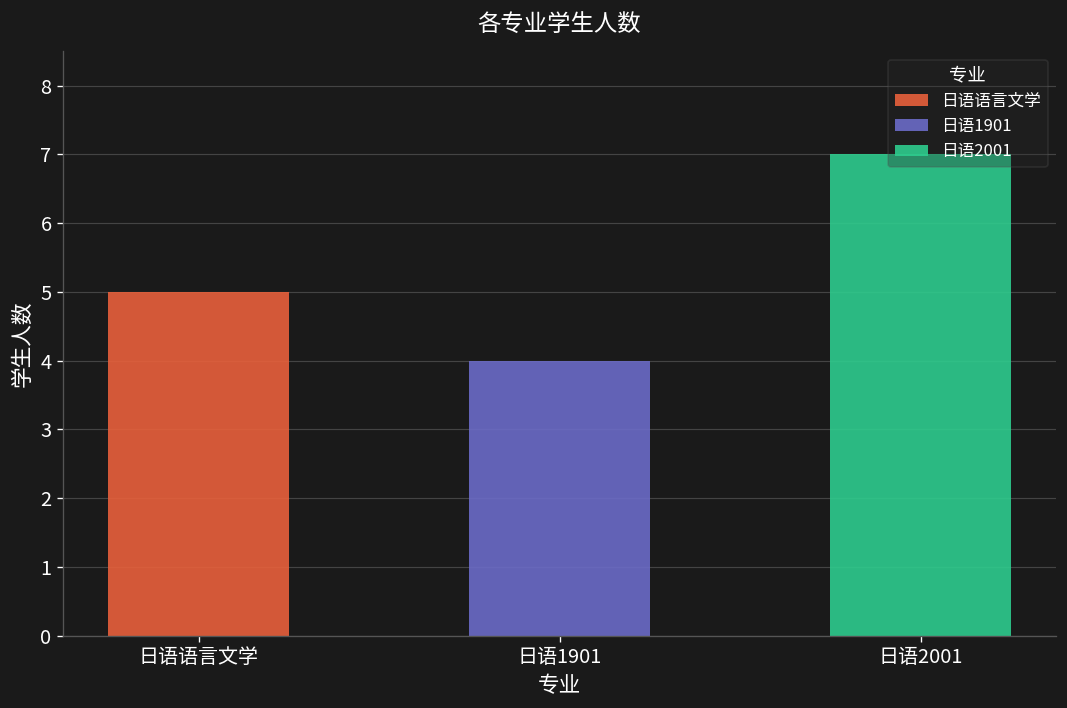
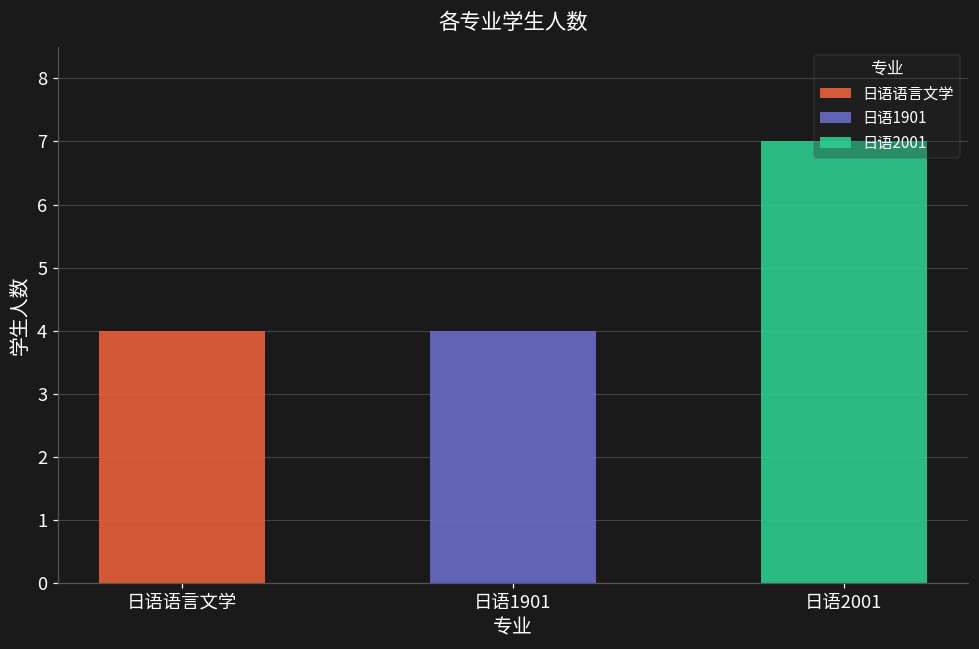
日语语言文学: 5 -> 4
